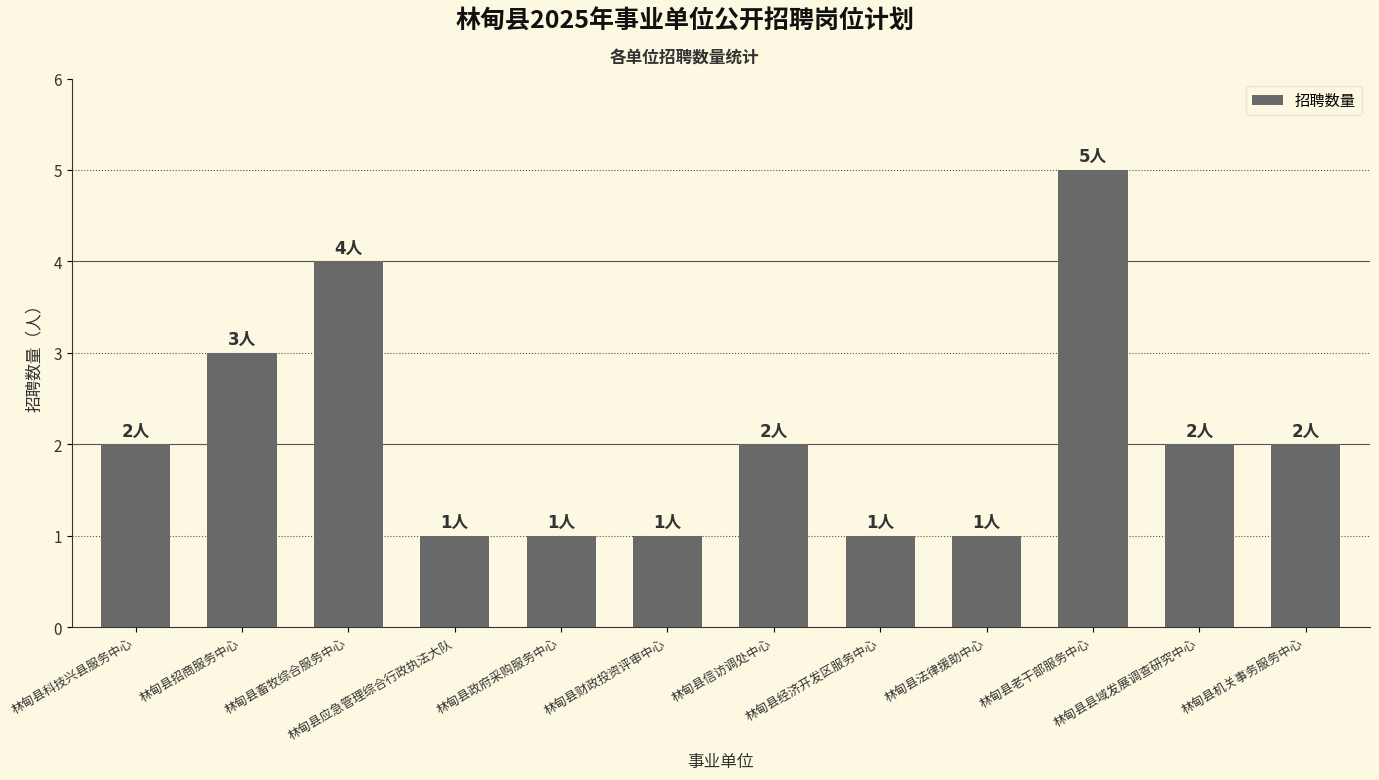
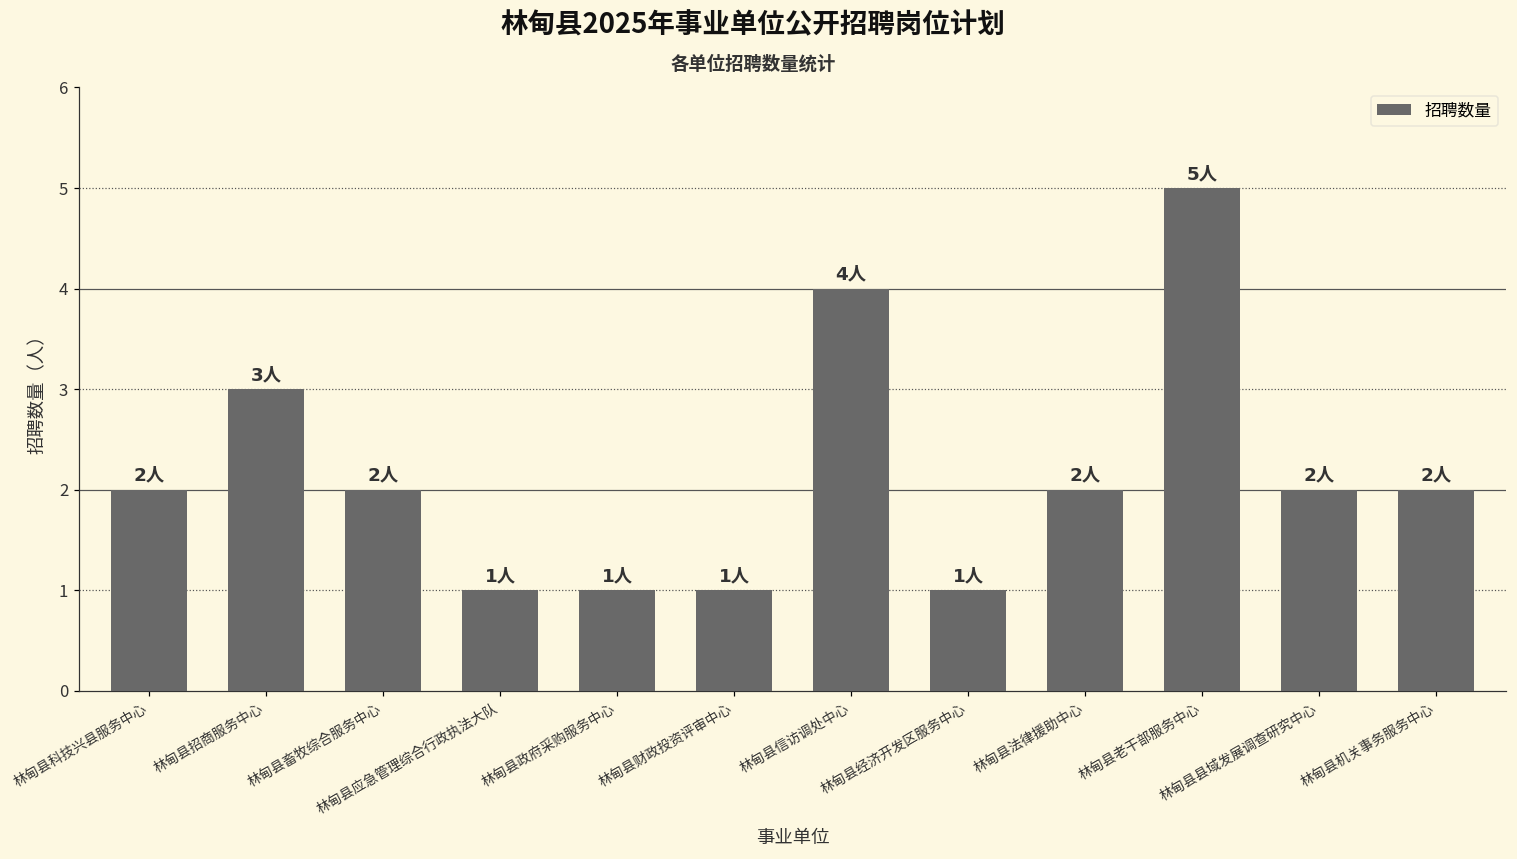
林甸县畜牧综合服务中心: 4人 -> 2人
林甸县信访调处中心: 2人 -> 4人
林甸县法律援助中心: 1人 -> 2人
